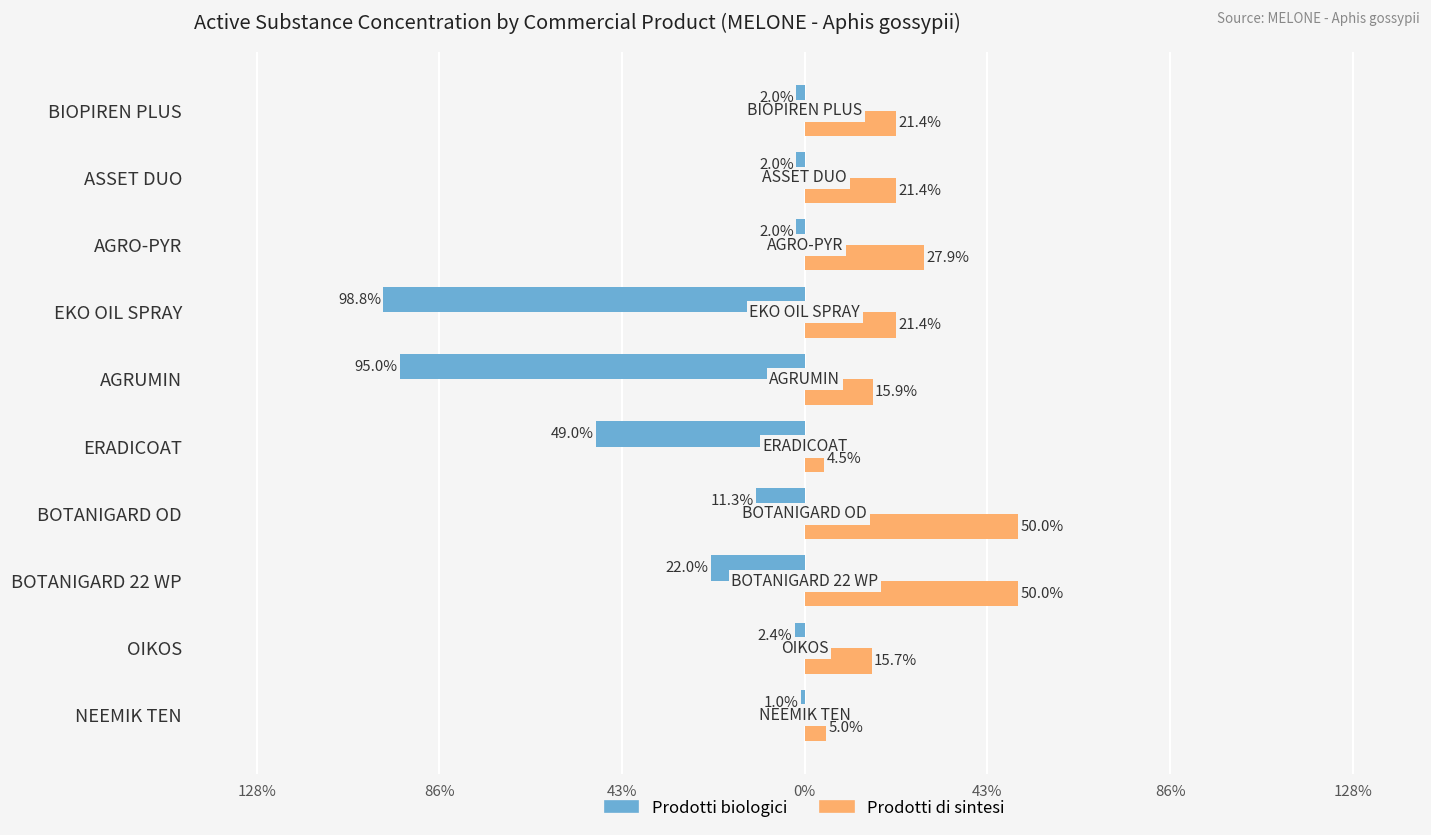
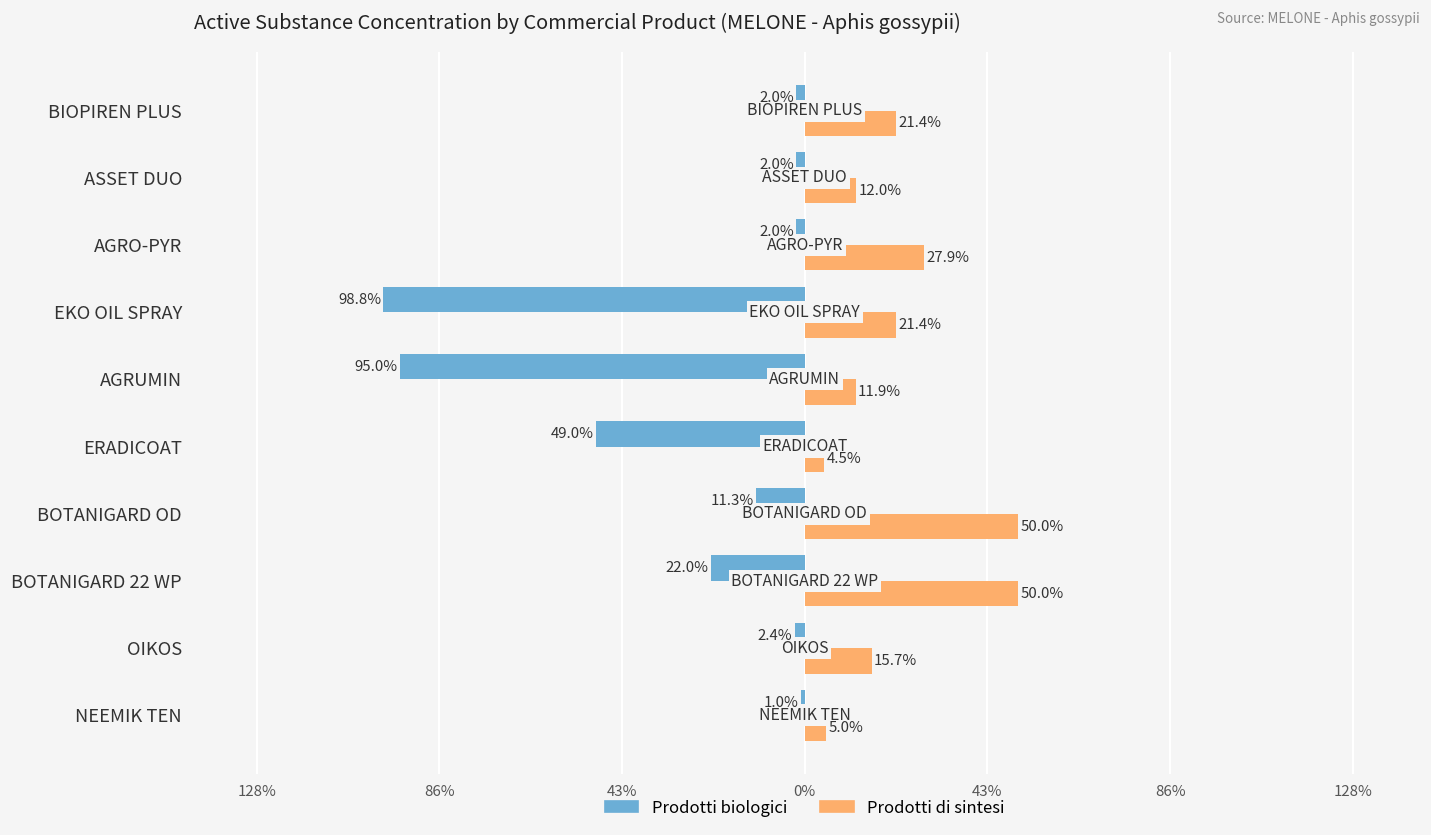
Prodotti di sintesi, ASSET DUO: 21.4% -> 12.0%
Prodotti di sintesi, AGRUMIN: 15.9% -> 11.9%
